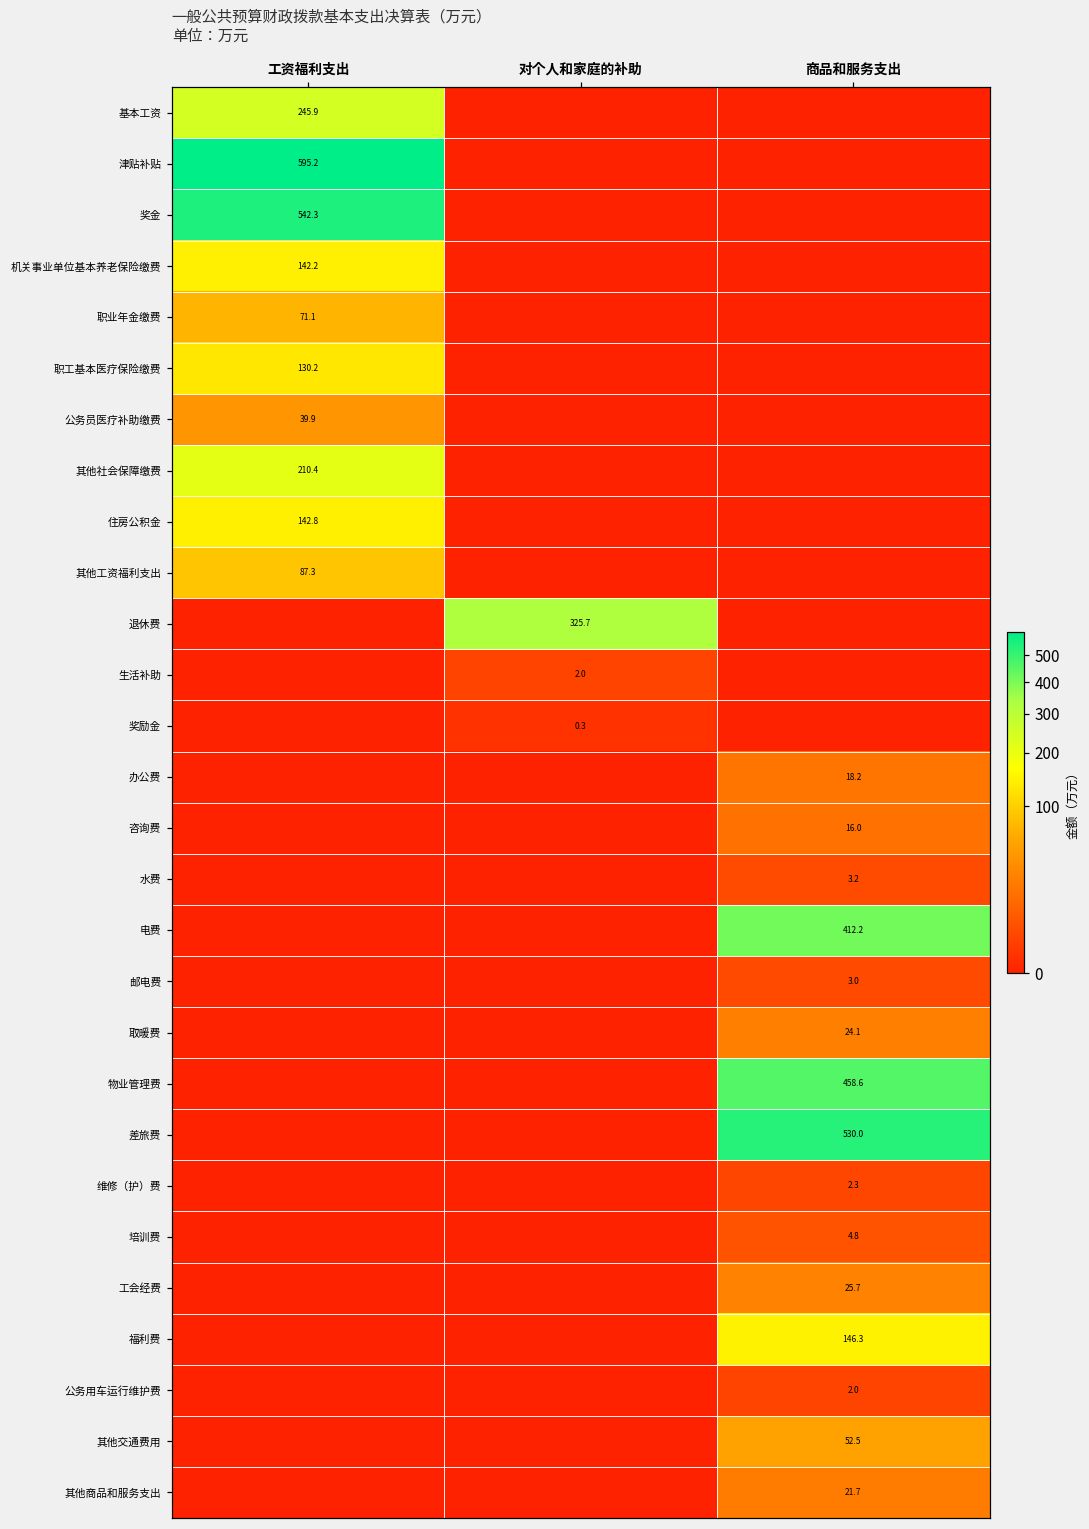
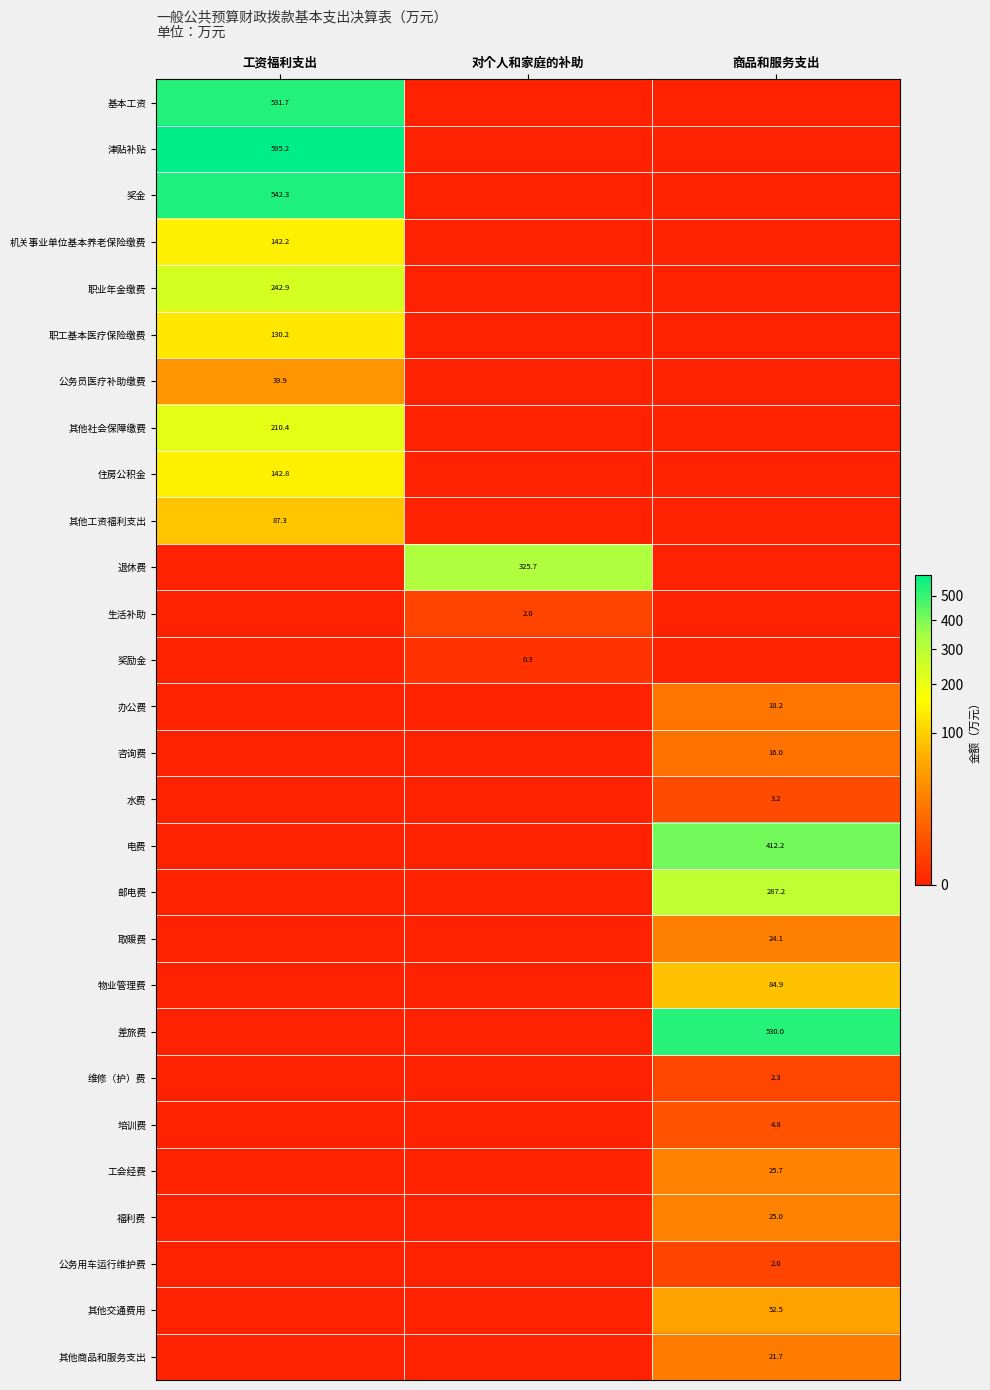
基本工资, 工资福利支出: 245.9 -> 531.7
职业年金缴费, 工资福利支出: 71.1 -> 242.9
邮电费, 商品和服务支出: 3.0 -> 287.2
物业管理费, 商品和服务支出: 458.6 -> 84.9
福利费, 商品和服务支出: 146.3 -> 25.0
